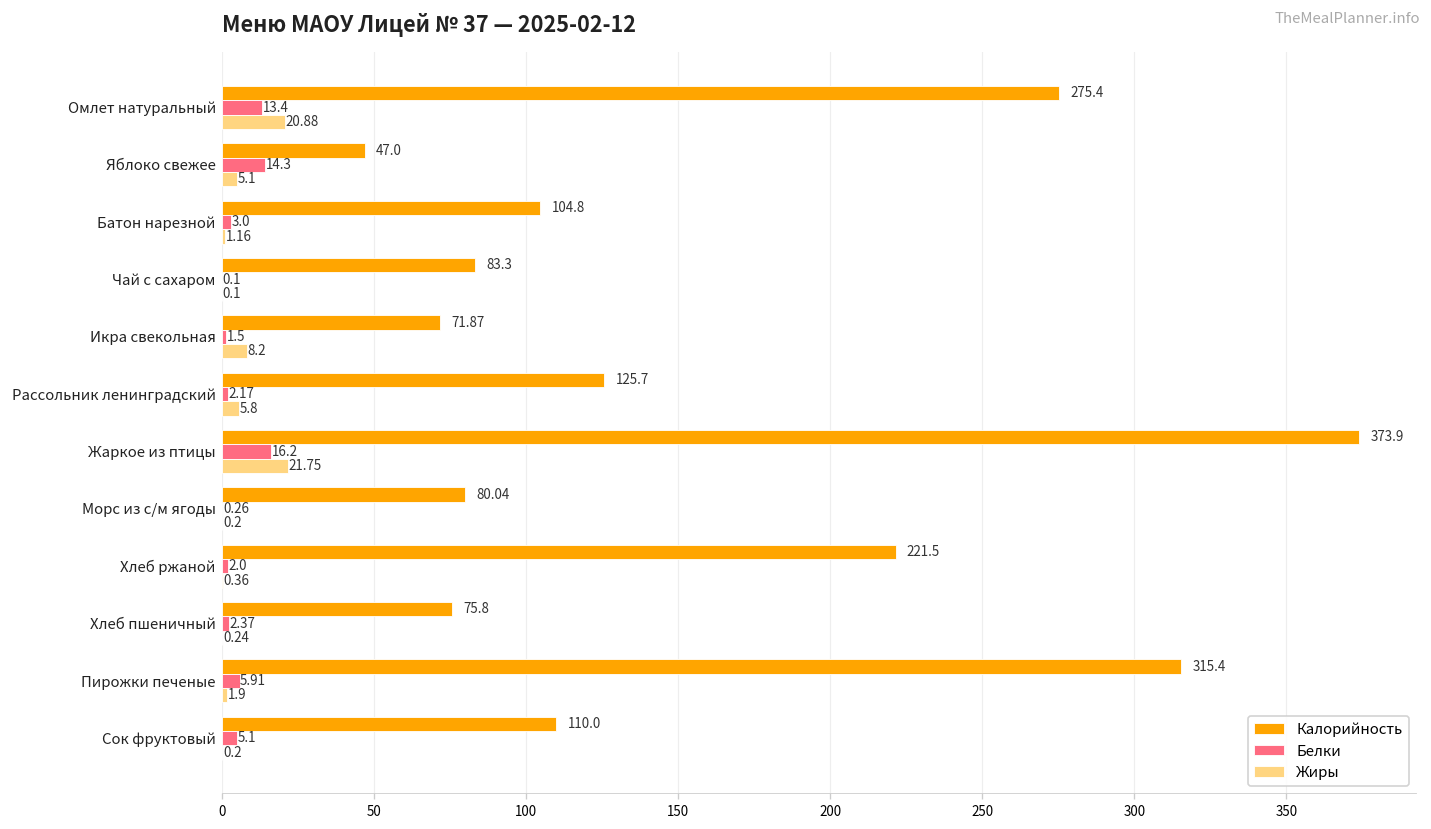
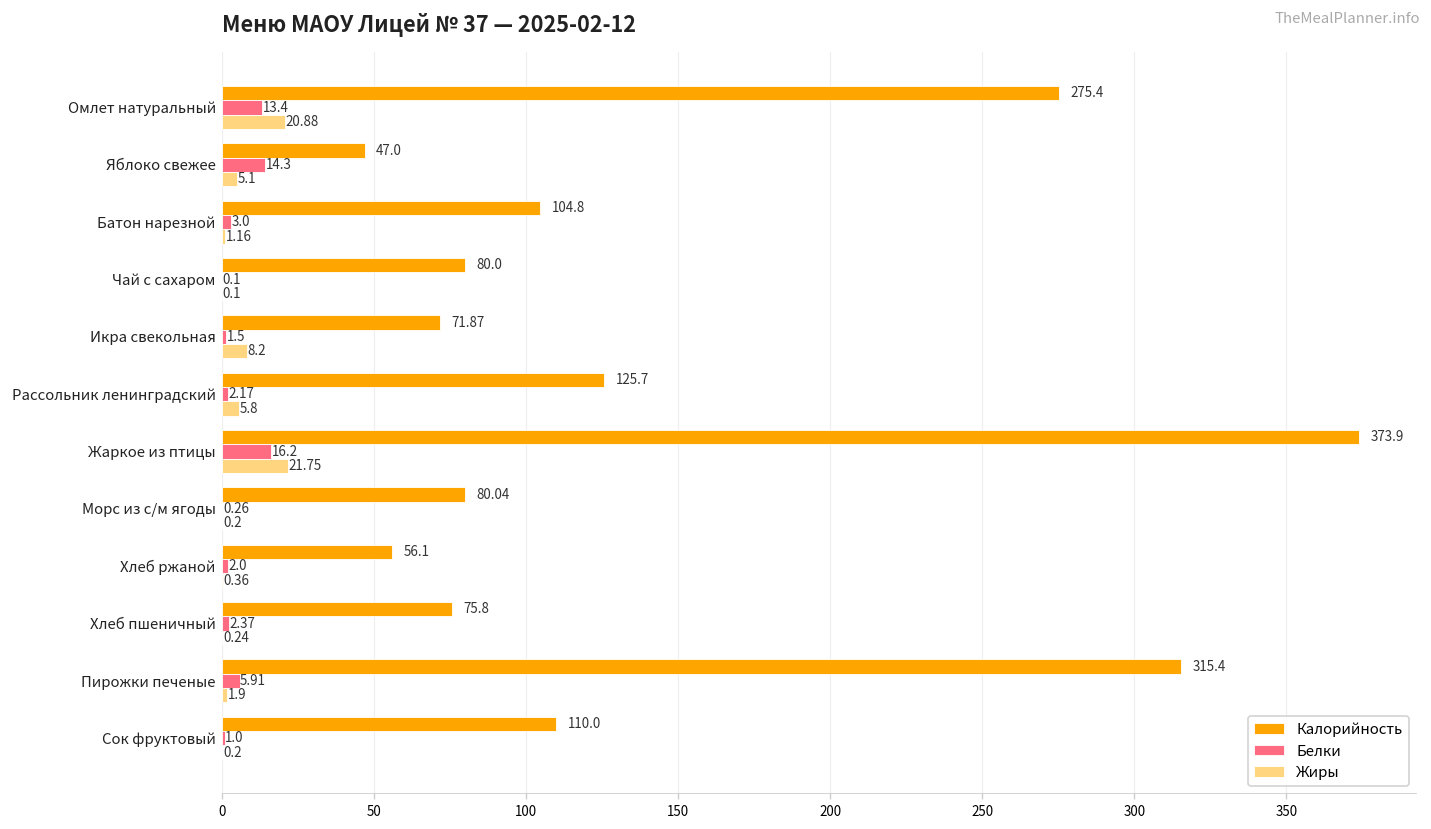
Калорийность, Чай с сахаром: 83.3 -> 80.0
Калорийность, Хлеб ржаной: 221.5 -> 56.1
Белки, Сок фруктовый: 5.1 -> 1.0
